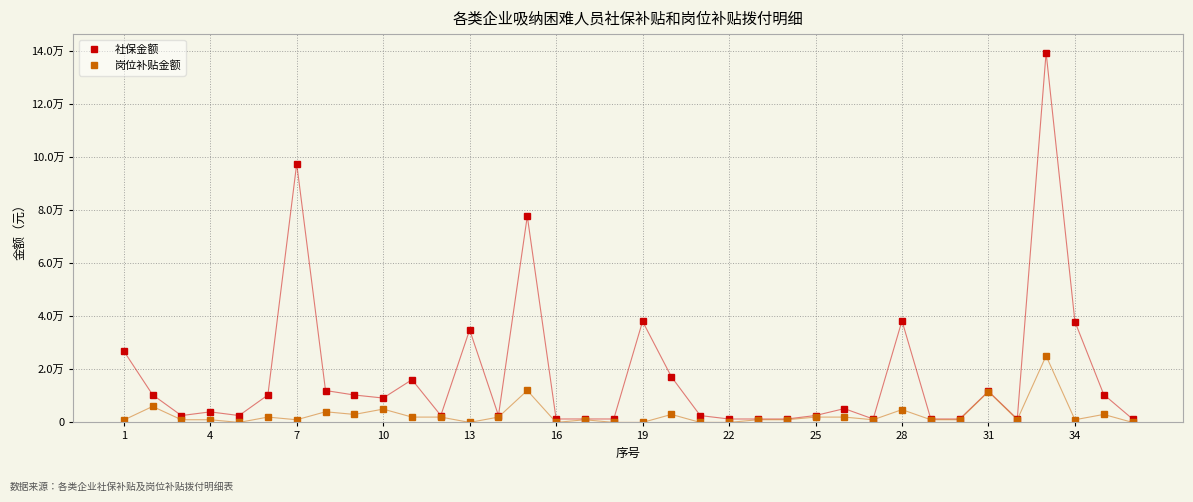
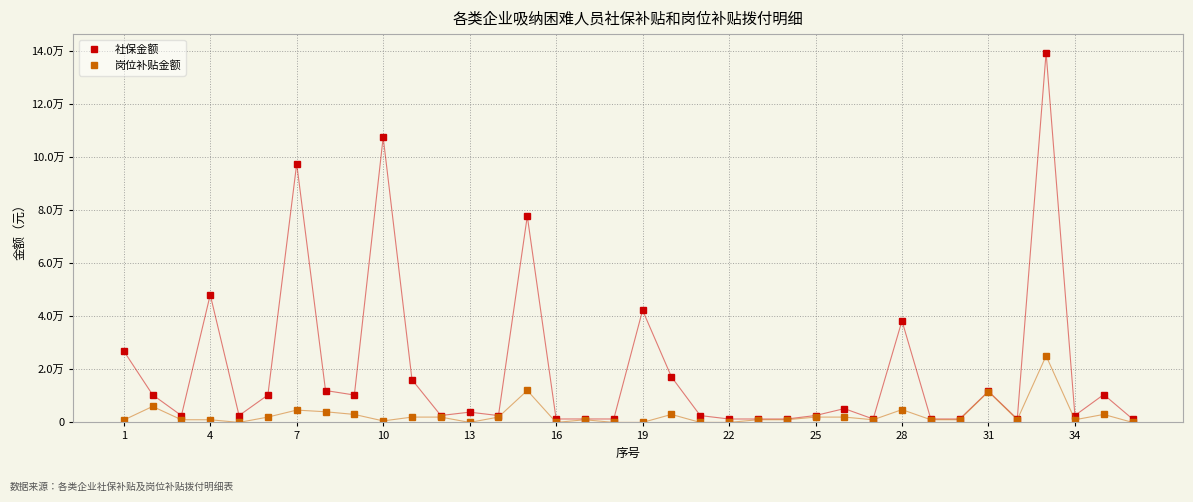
社保金额, 4: 0.4万 -> 4.8万
岗位补贴金额, 7: 0.1万 -> 0.5万
社保金额, 10: 0.9万 -> 10.8万
岗位补贴金额, 10: 0.5万 -> 0.1万
社保金额, 13: 3.5万 -> 0.4万
社保金额, 19: 3.8万 -> 4.2万
社保金额, 34: 3.8万 -> 0.3万
